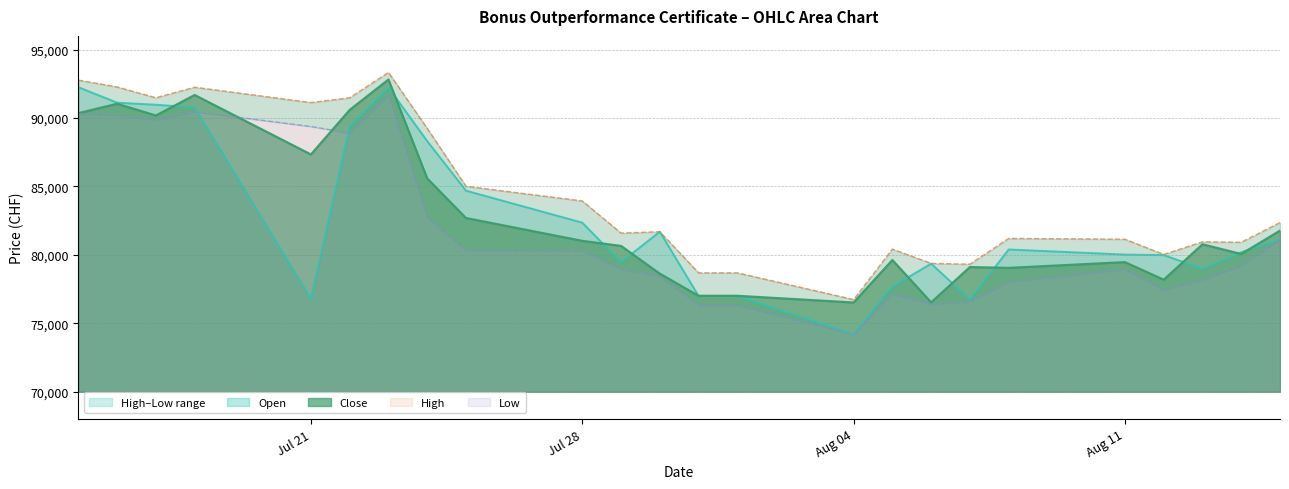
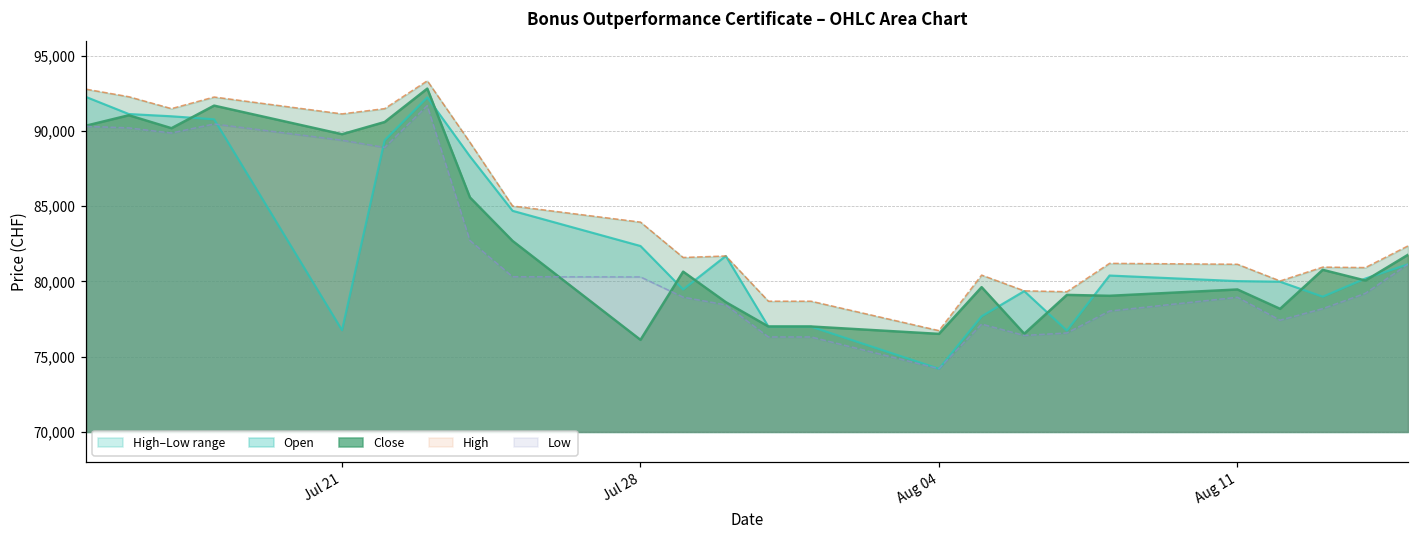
Close, Jul 21: 87,300 -> 89,800
Close, Jul 28: 81,000 -> 76,100
